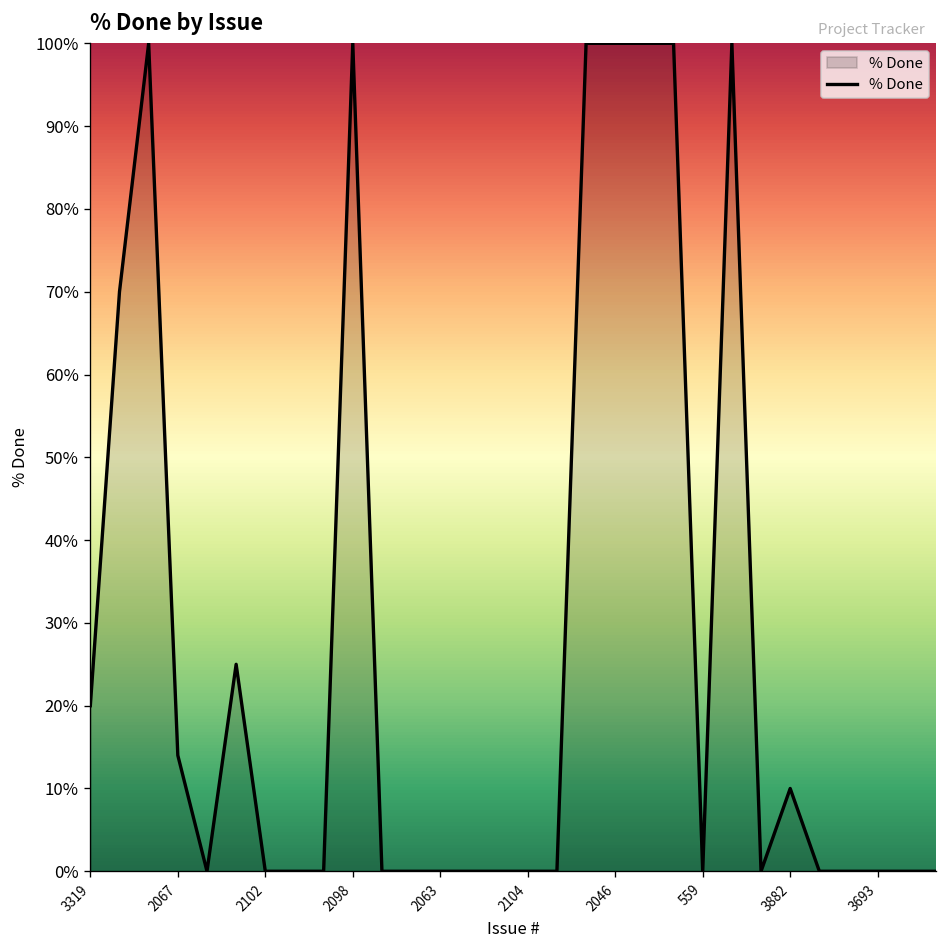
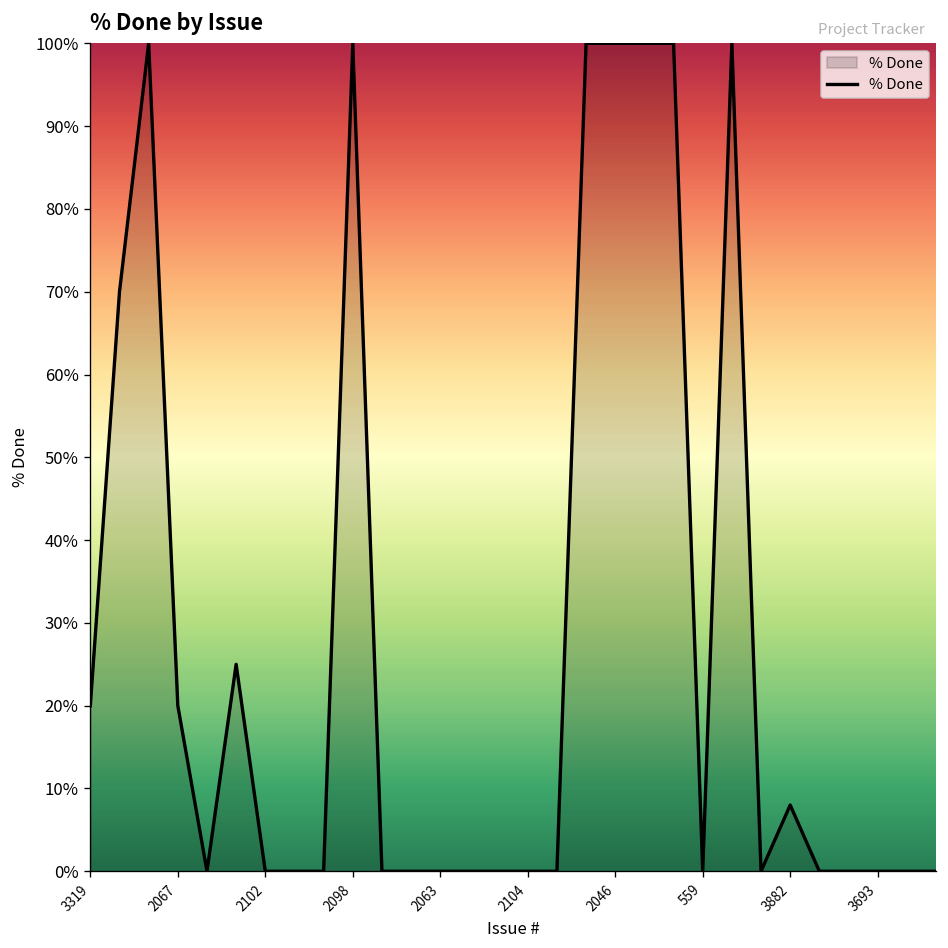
2067: 14% -> 20%
3882: 10% -> 8%
